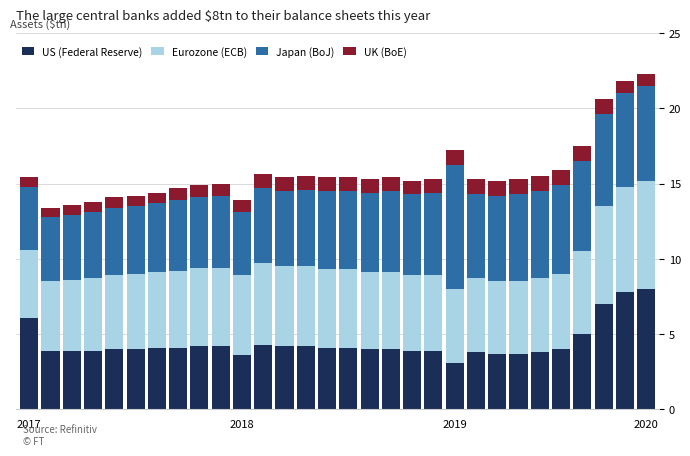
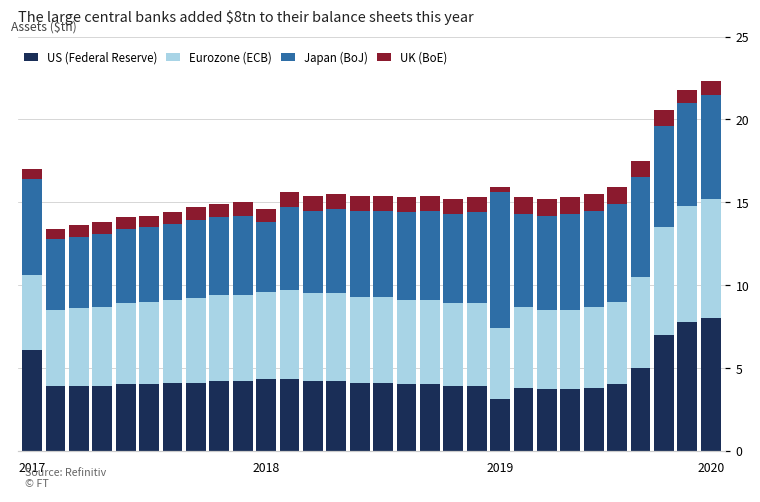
Japan (BoJ), 2017: 4.2 -> 5.8
US (Federal Reserve), 2018: 3.6 -> 4.3
Eurozone (ECB), 2019: 4.9 -> 4.3
UK (BoE), 2019: 1.0 -> 0.3
